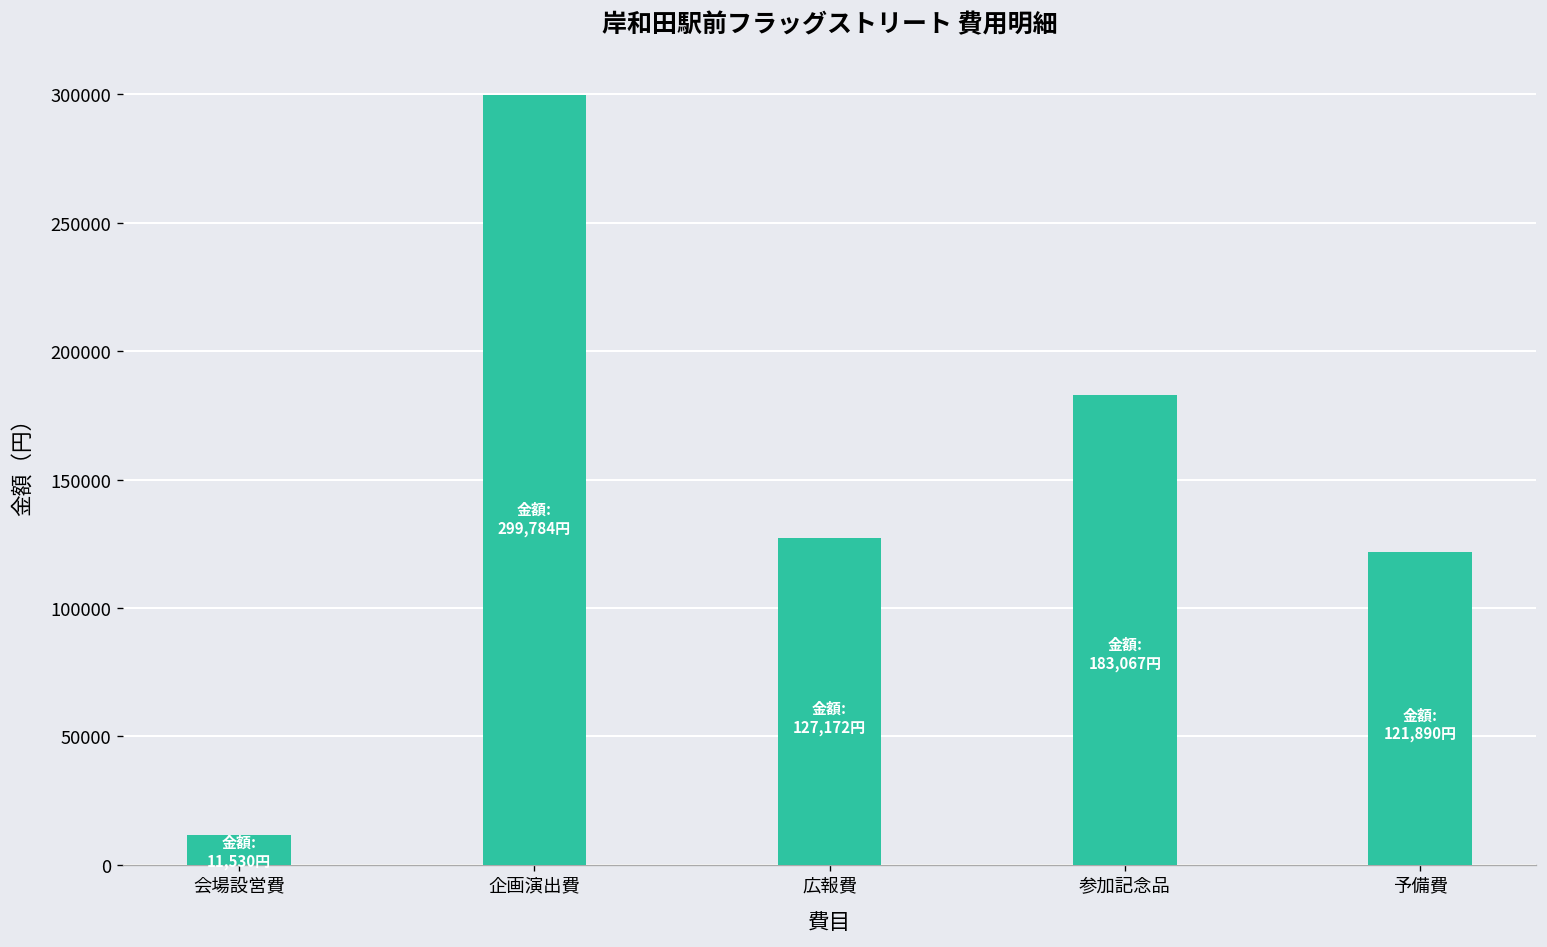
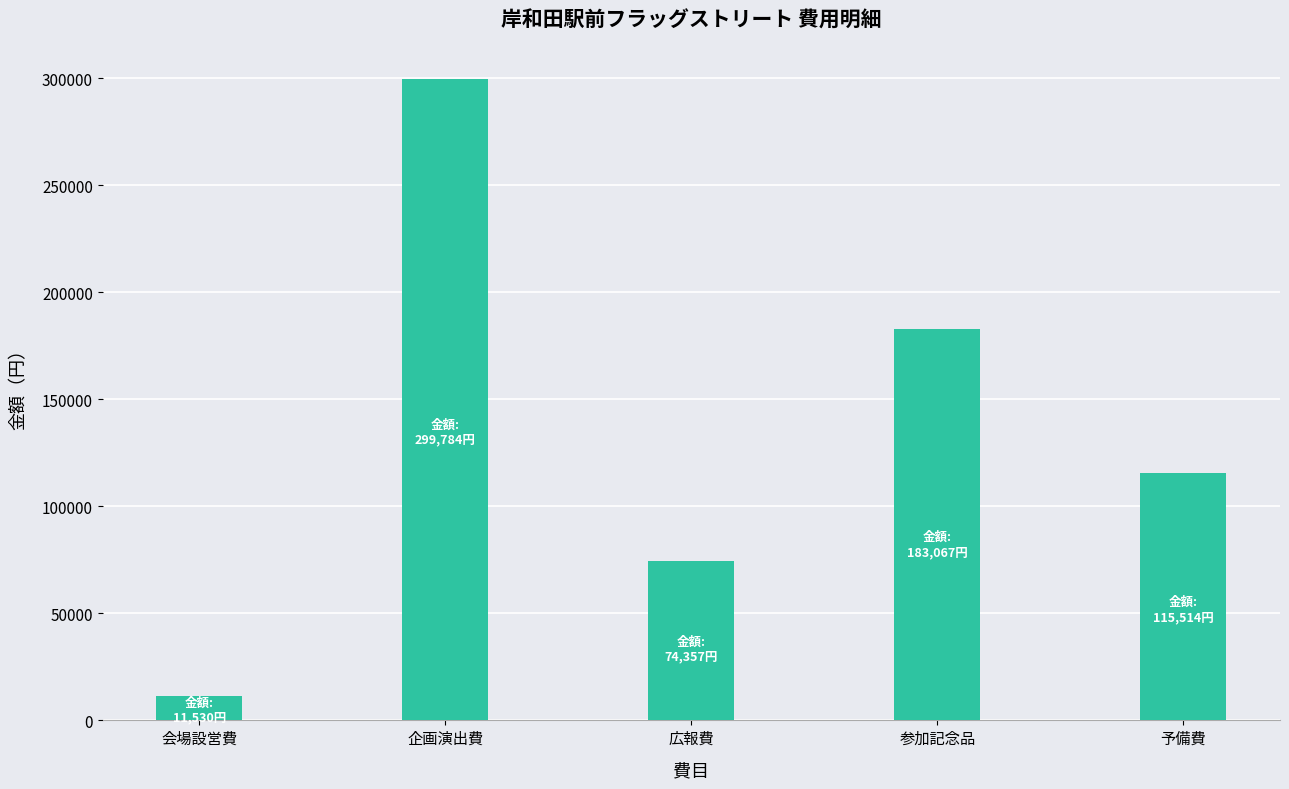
広報費: 127,172円 -> 74,357円
予備費: 121,890円 -> 115,514円
